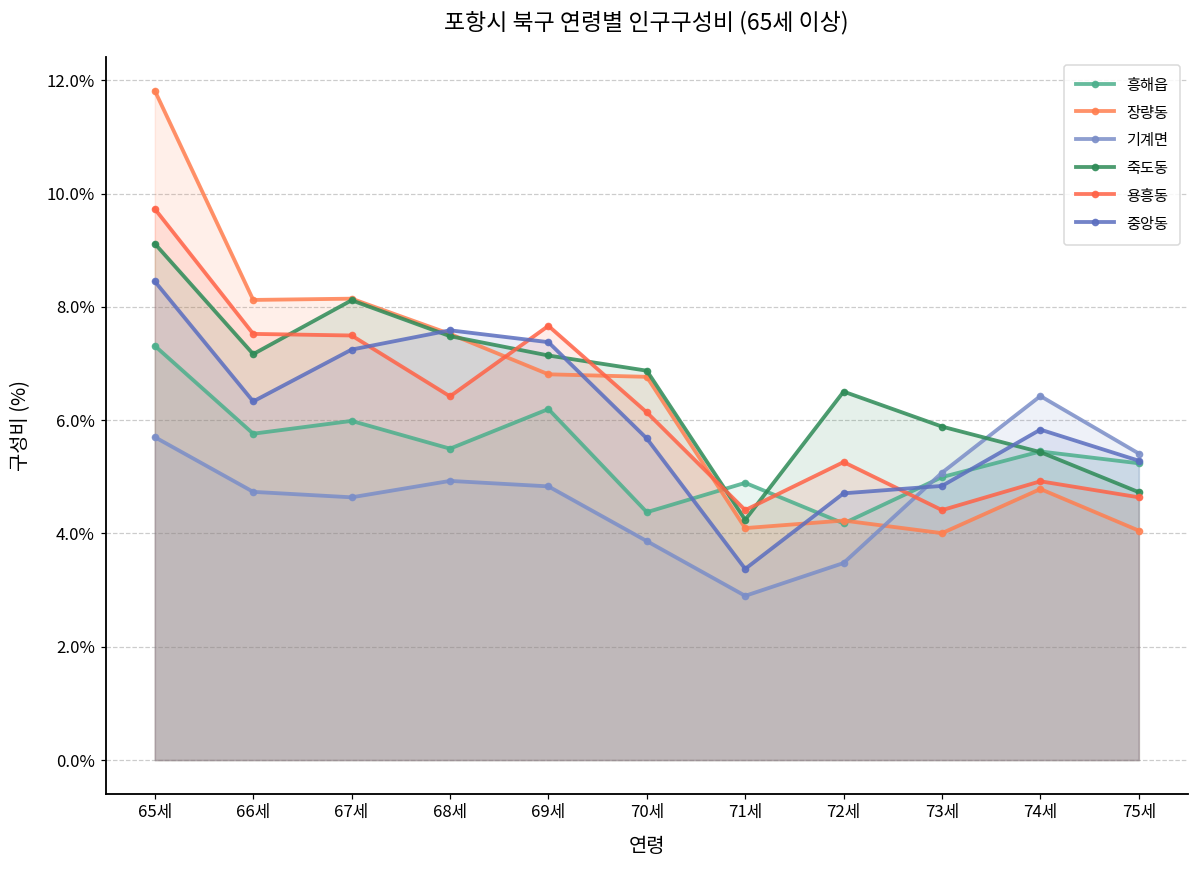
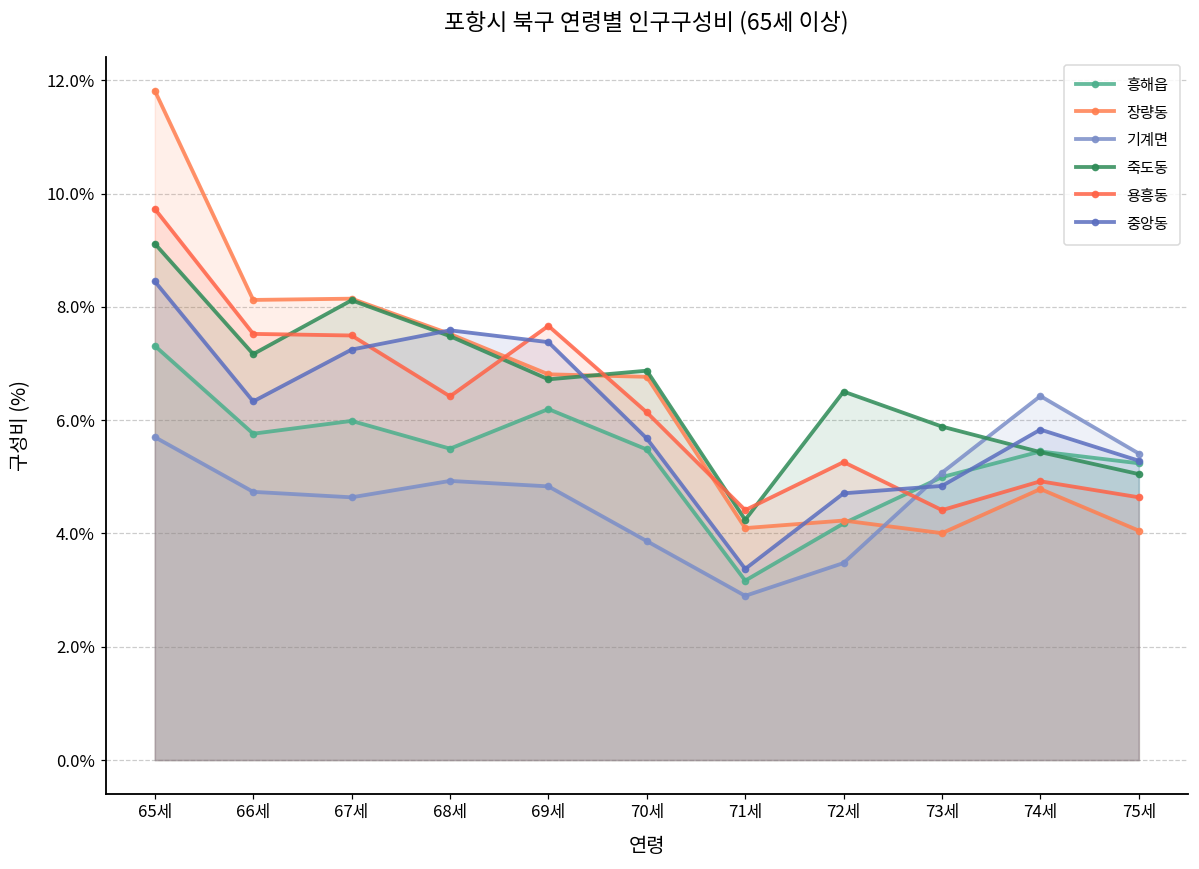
죽도동, 69세: 7.1% -> 6.7%
흥해읍, 70세: 4.4% -> 5.5%
흥해읍, 71세: 4.9% -> 3.2%
죽도동, 75세: 4.7% -> 5.0%
